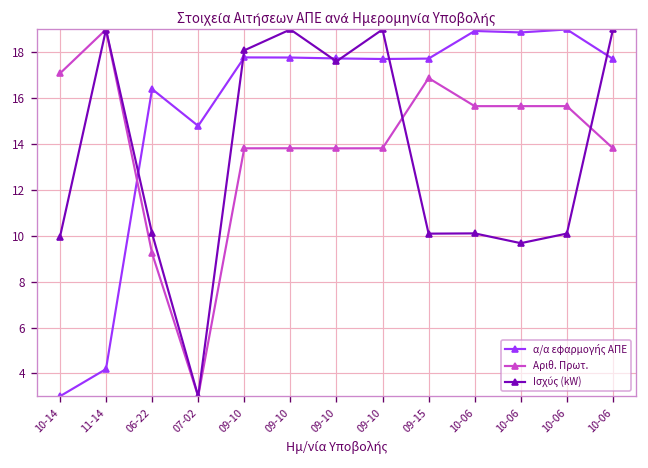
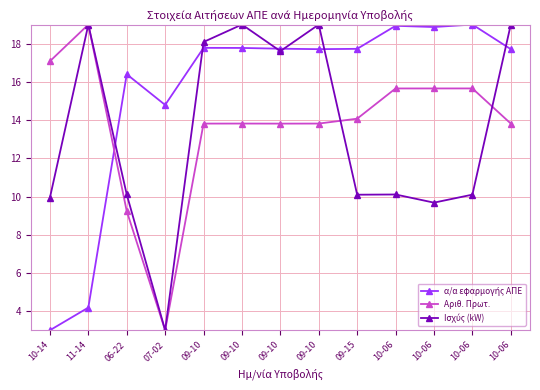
Αριθ. Πρωτ., 09-15: 16.9 -> 14.1
